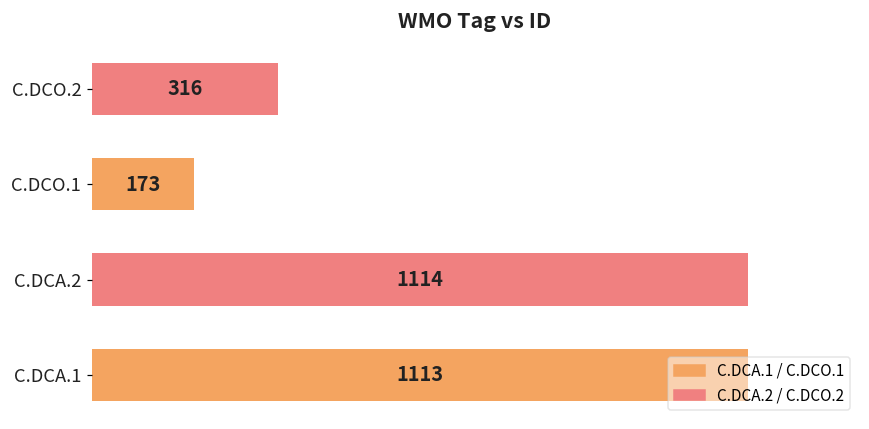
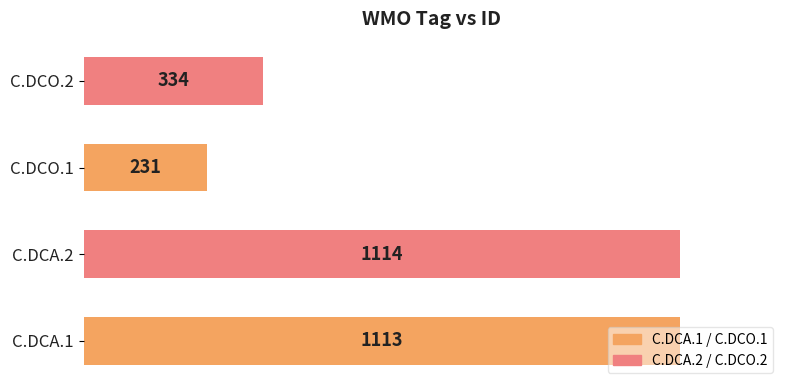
C.DCO.2: 316 -> 334
C.DCO.1: 173 -> 231
